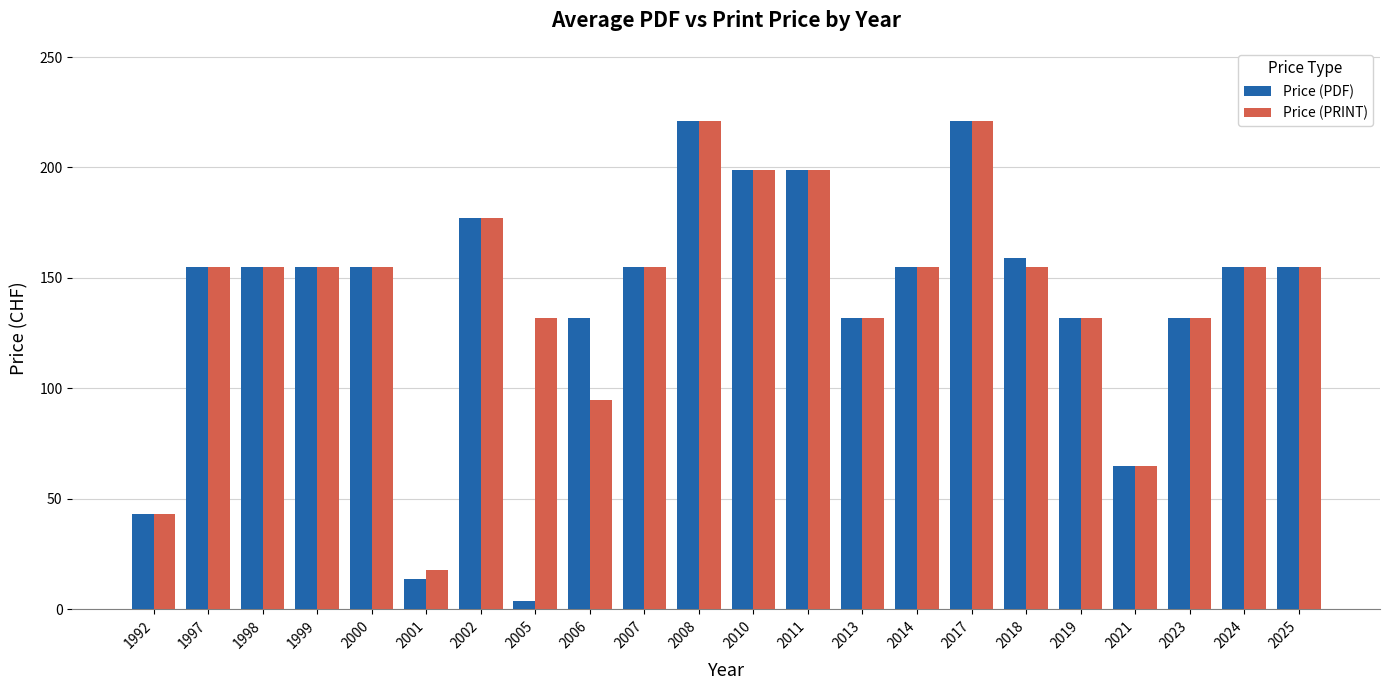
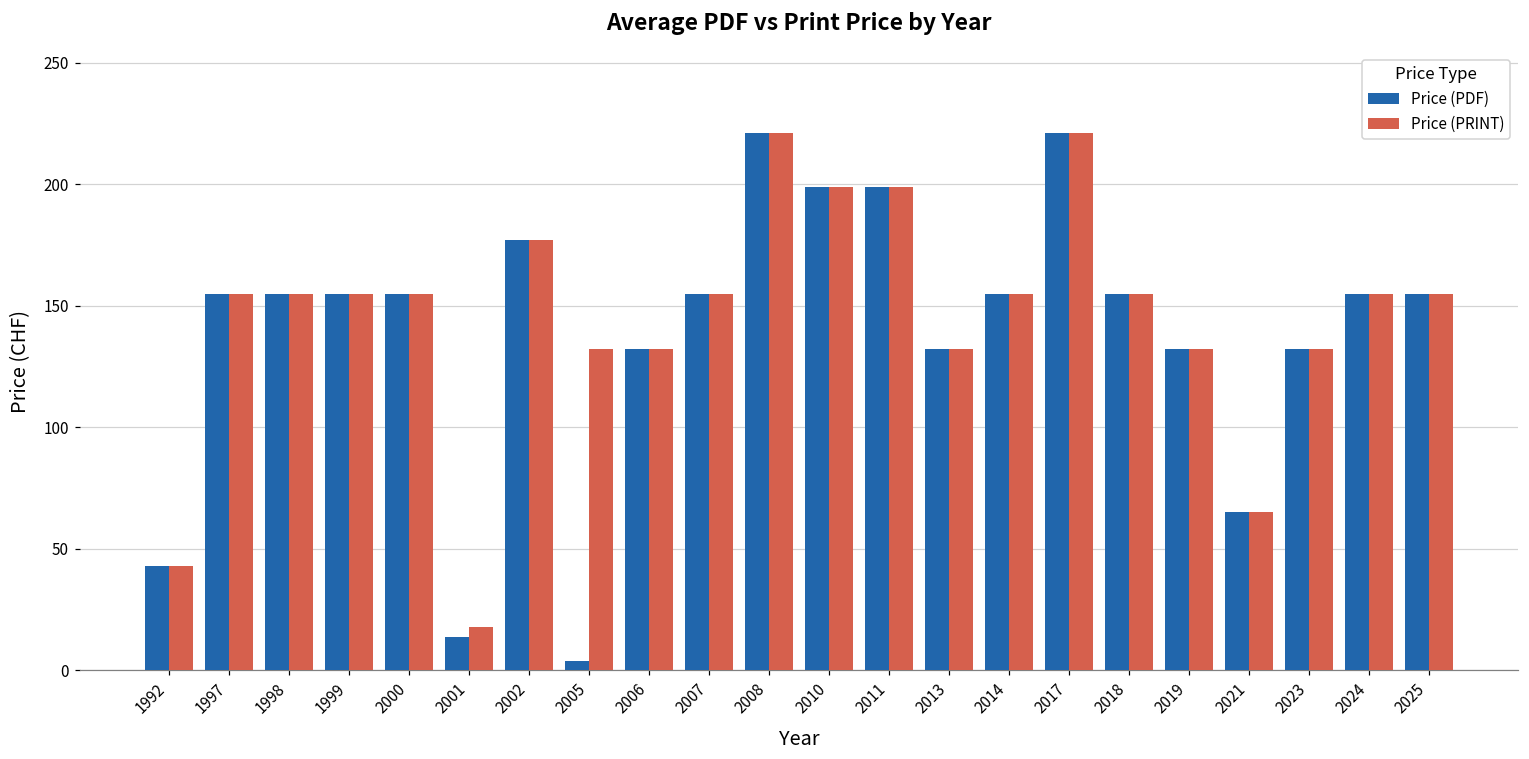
Price (PRINT), 2006: 95 -> 132
Price (PDF), 2018: 159 -> 155
